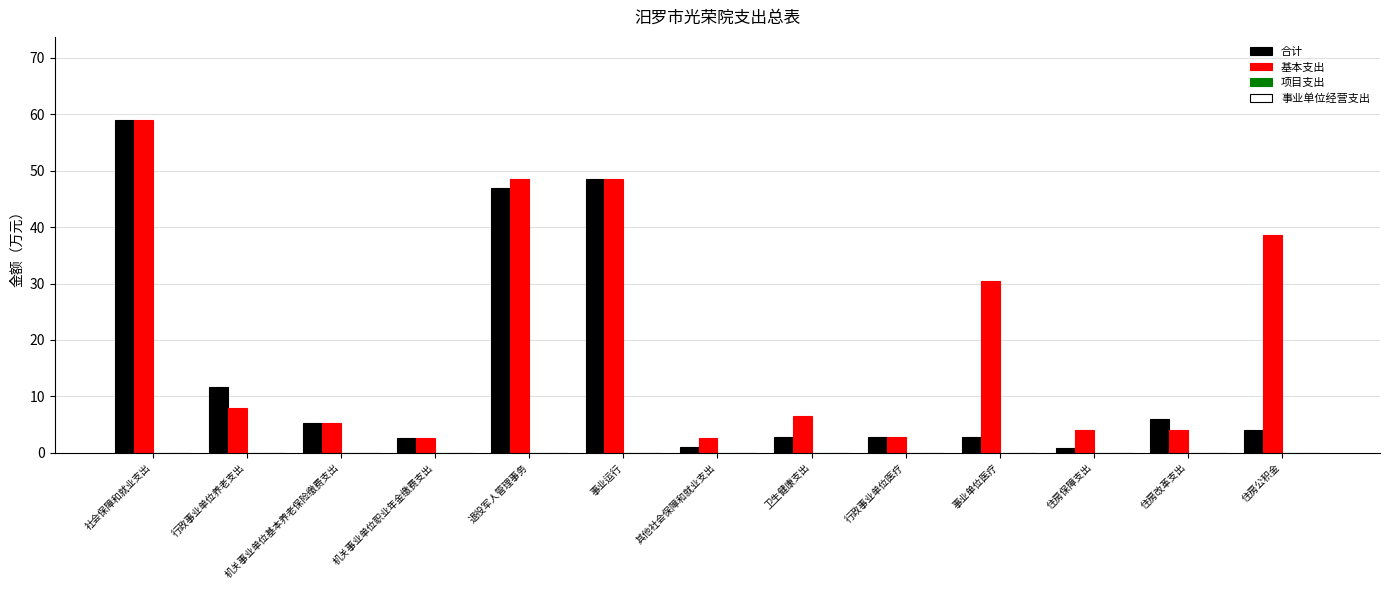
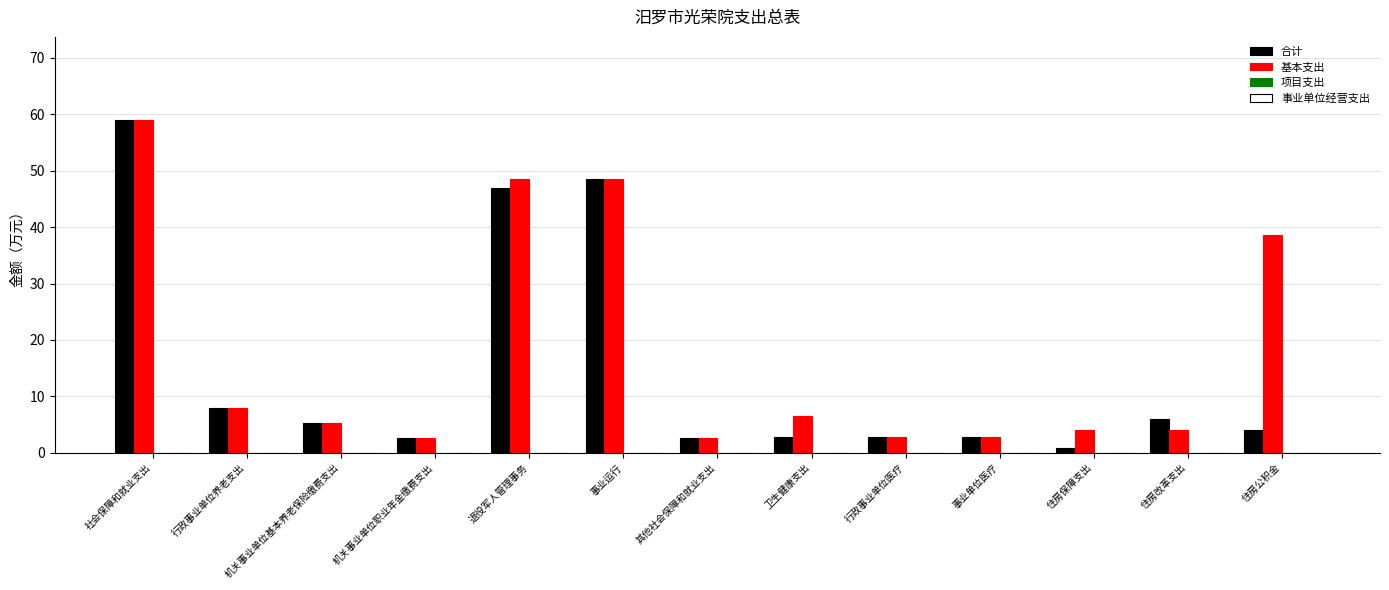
合计, 行政事业单位养老支出: 12 -> 8
合计, 其他社会保障和就业支出: 1 -> 3
基本支出, 事业单位医疗: 30 -> 3
